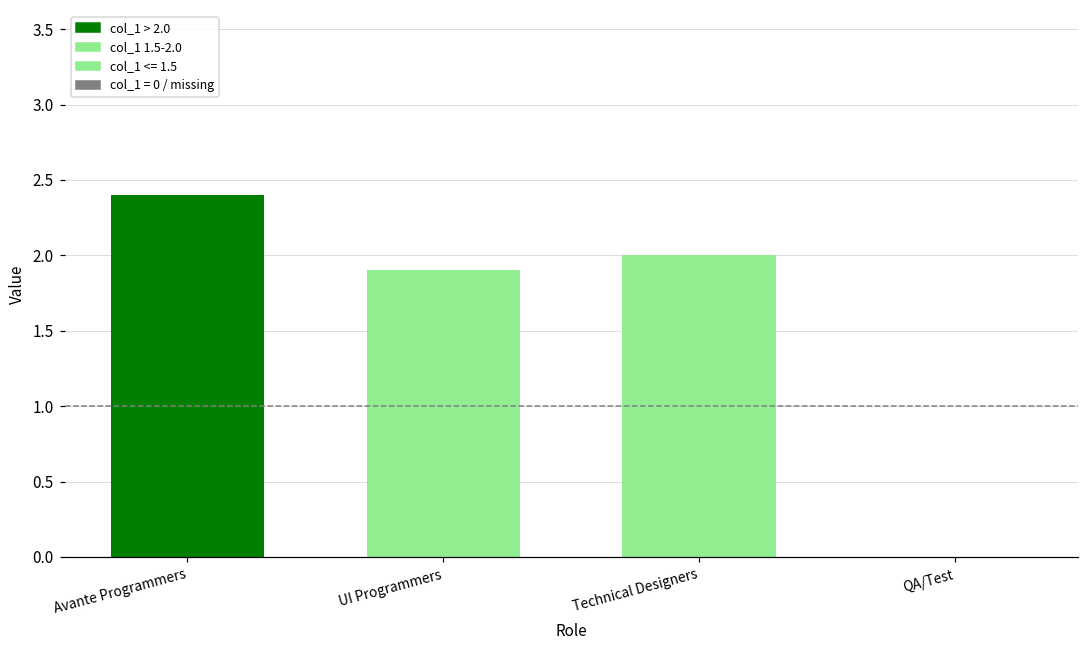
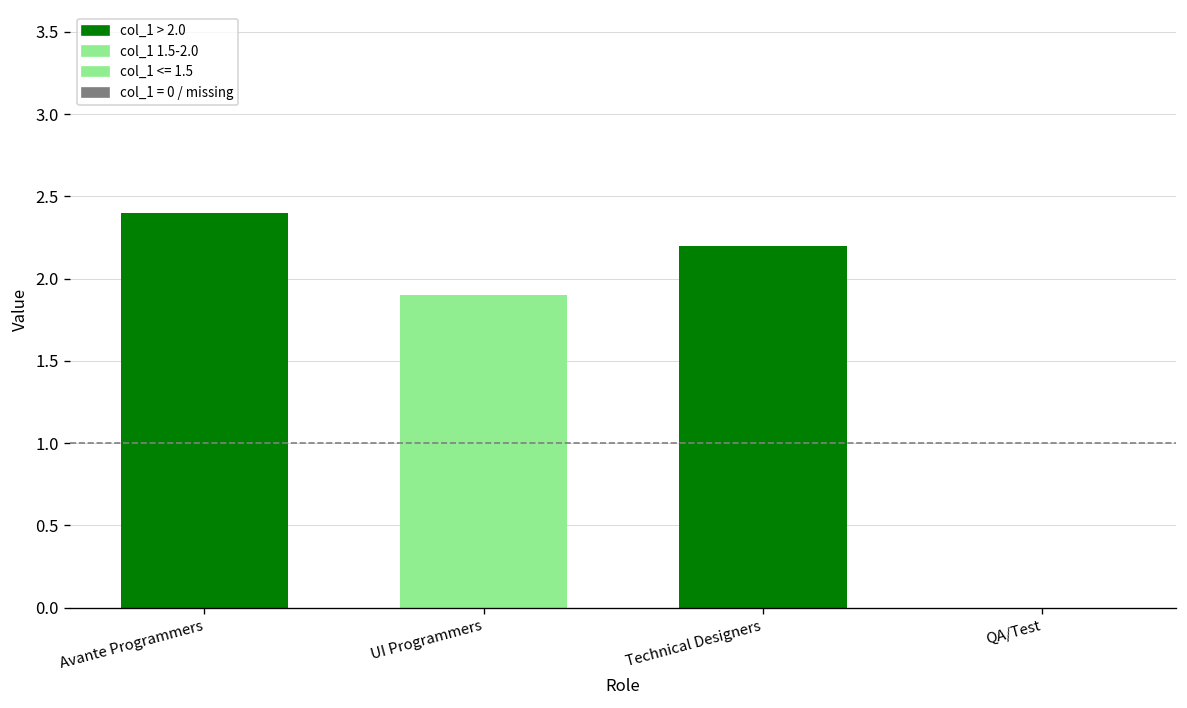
Technical Designers: 2.0 -> 2.2
